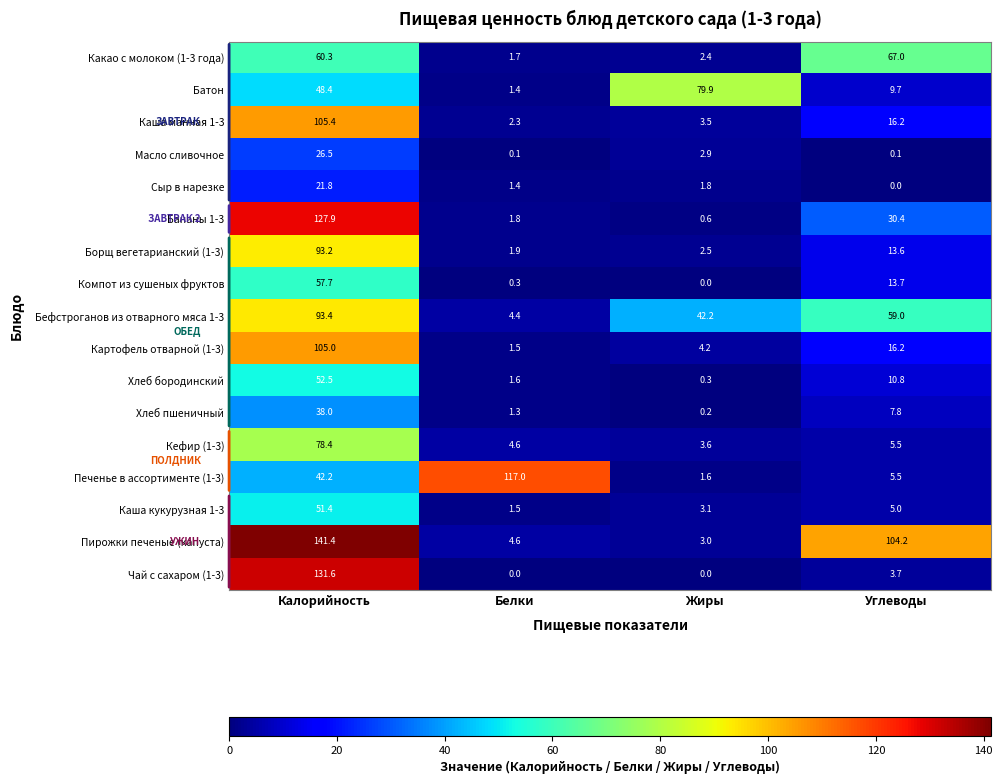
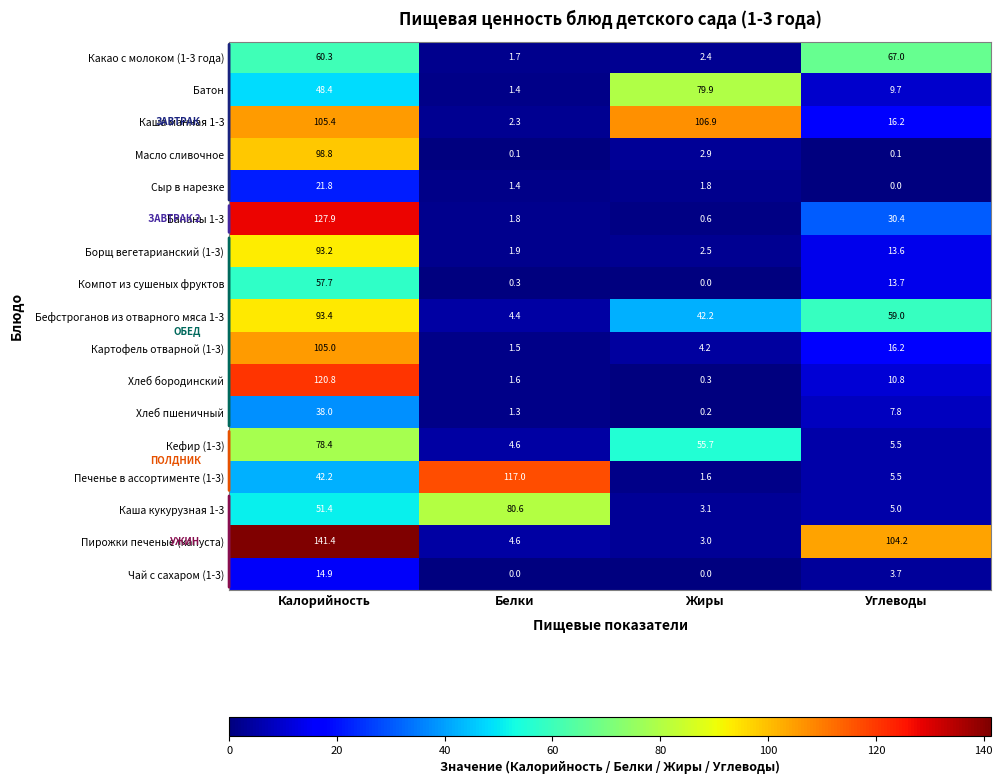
Каша манная 1-3, Жиры: 3.5 -> 106.9
Масло сливочное, Калорийность: 26.5 -> 98.8
Хлеб бородинский, Калорийность: 52.5 -> 120.8
Кефир (1-3), Жиры: 3.6 -> 55.7
Каша кукурузная 1-3, Белки: 1.5 -> 80.6
Чай с сахаром (1-3), Калорийность: 131.6 -> 14.9
